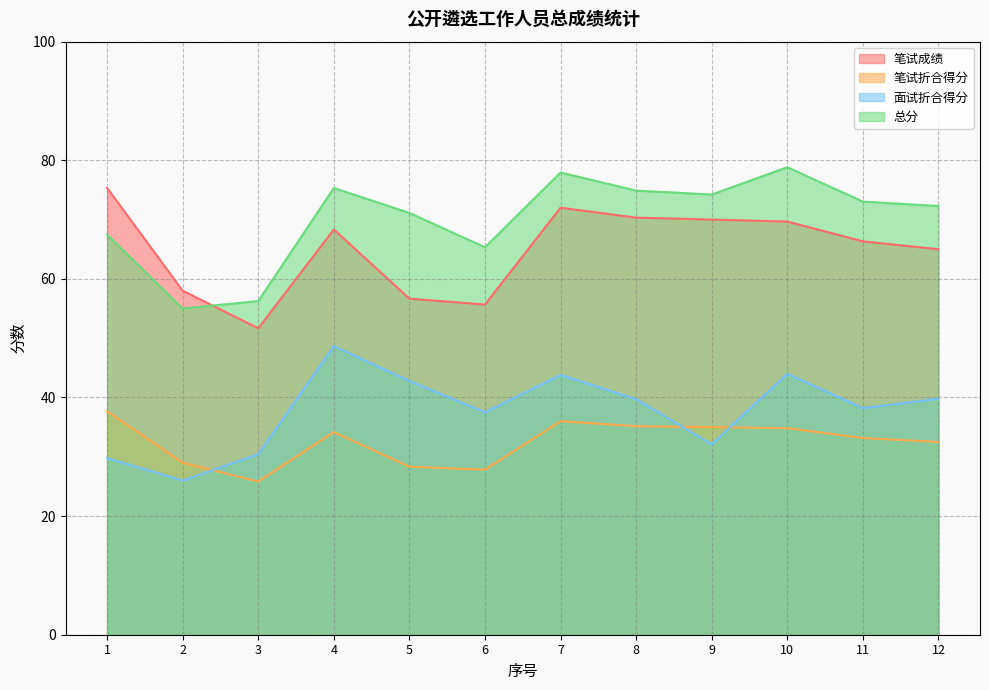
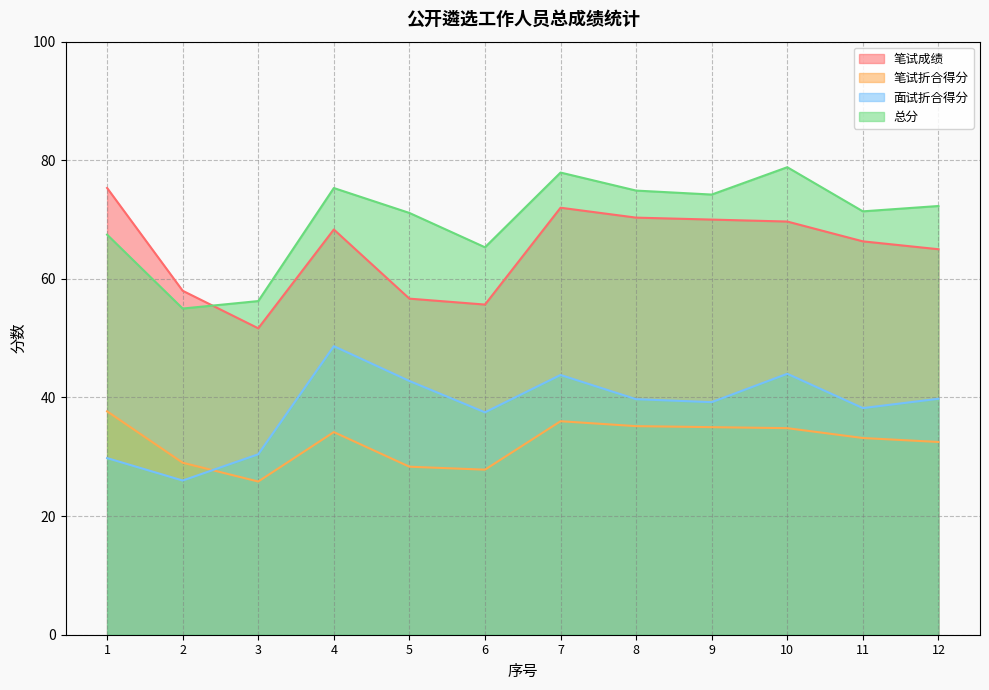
面试折合得分, 9: 32 -> 39
总分, 11: 73 -> 71
